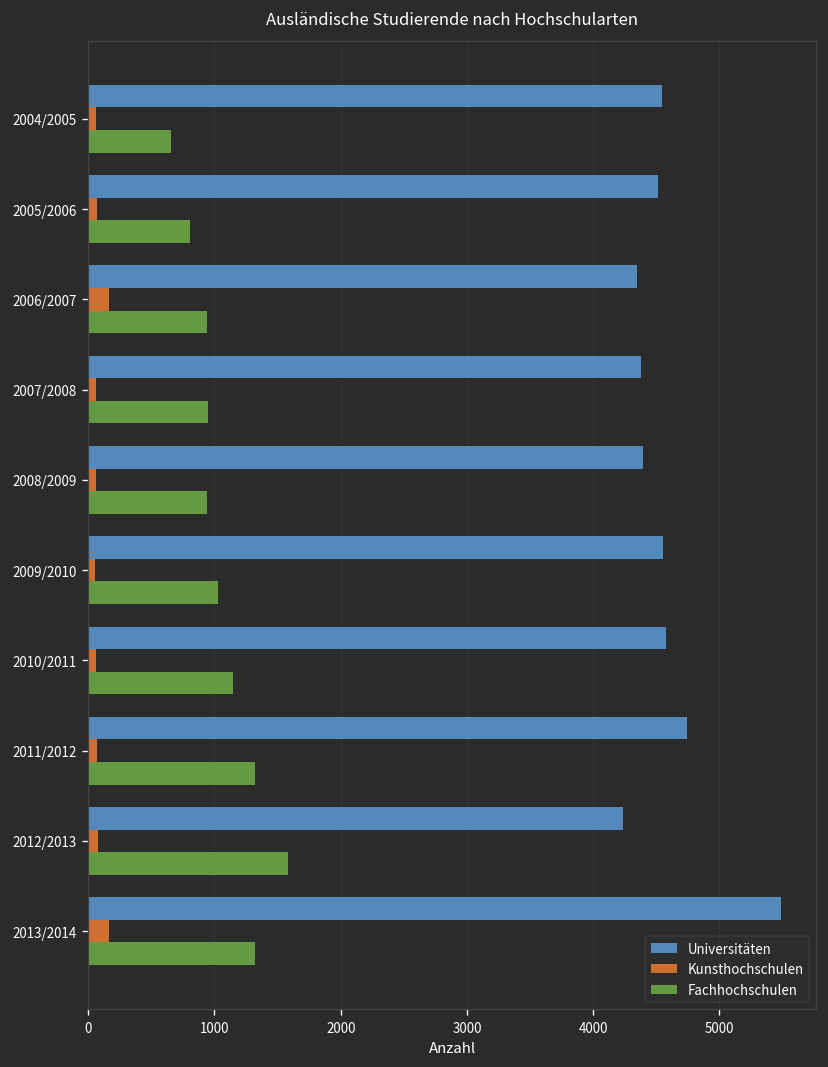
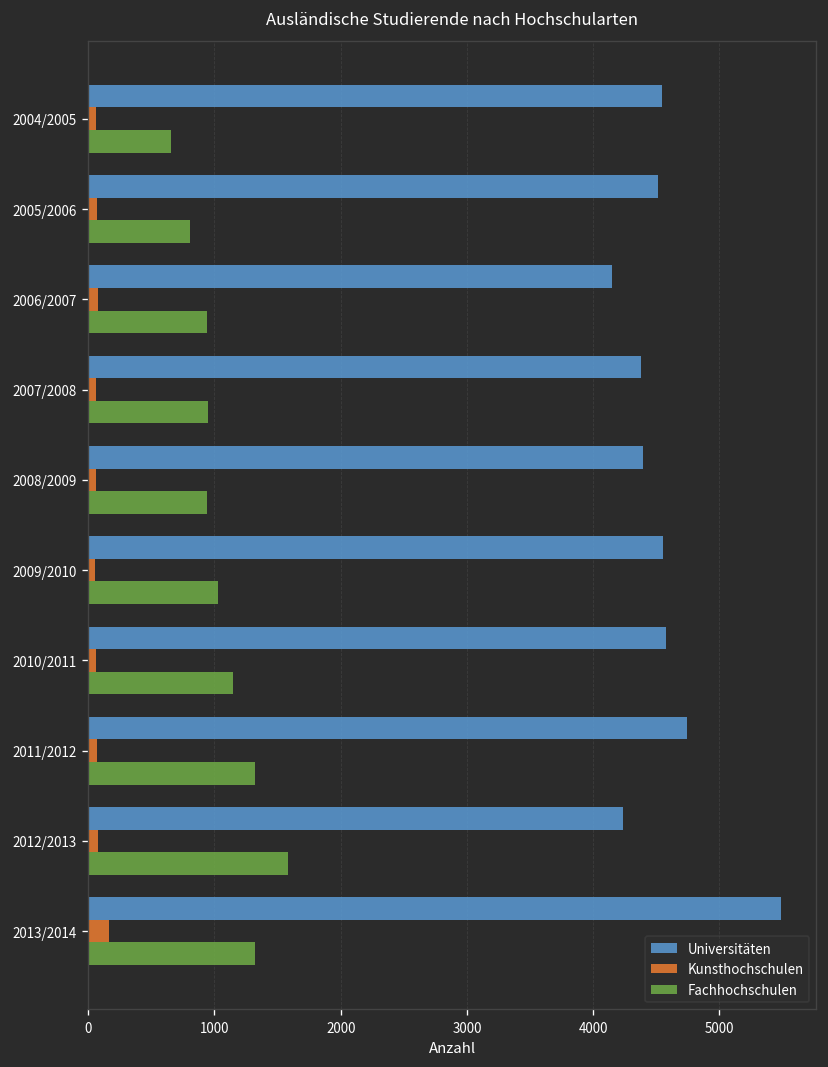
Universitäten, 2006/2007: 4350 -> 4150
Kunsthochschulen, 2006/2007: 170 -> 80
